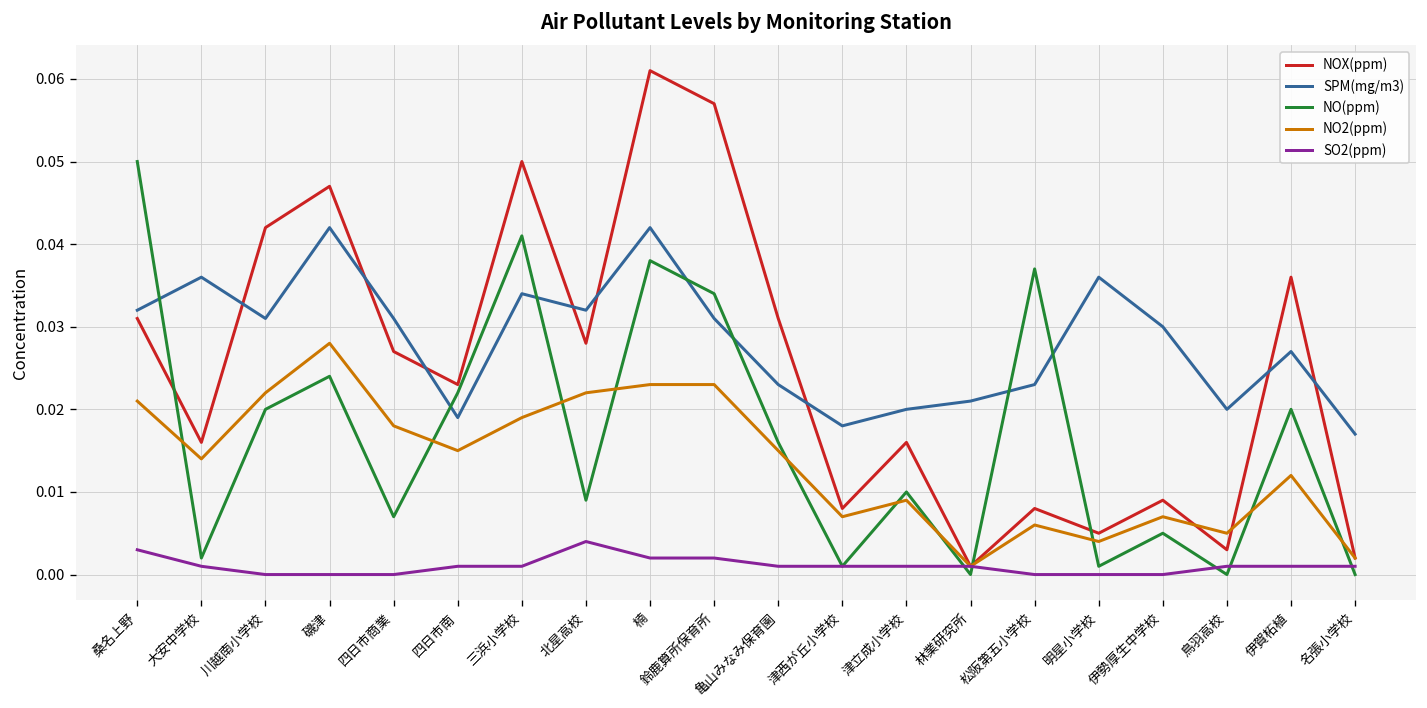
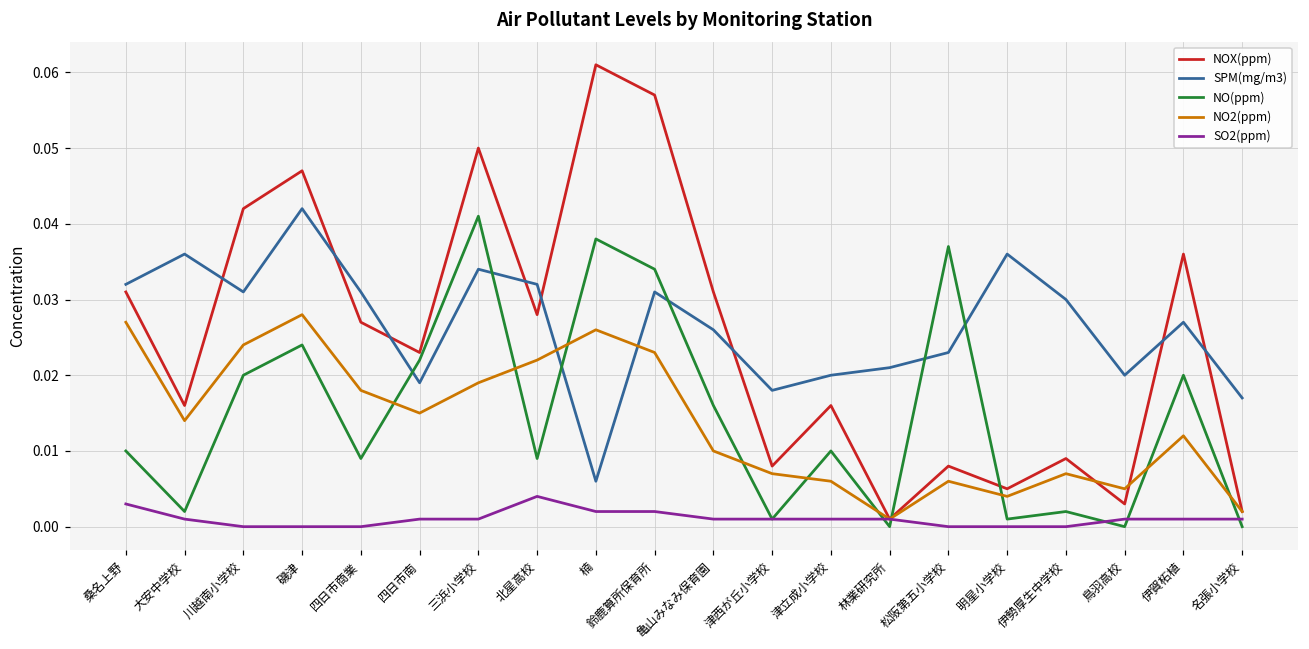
NO(ppm), 桑名上野: 0.05 -> 0.01
NO2(ppm), 桑名上野: 0.021 -> 0.027
NO2(ppm), 川越南小学校: 0.022 -> 0.024
NO(ppm), 四日市商業: 0.007 -> 0.009
SPM(mg/m3), 楠: 0.042 -> 0.006
NO2(ppm), 楠: 0.023 -> 0.026
SPM(mg/m3), 亀山みなみ保育園: 0.023 -> 0.026
NO2(ppm), 亀山みなみ保育園: 0.015 -> 0.010
NO2(ppm), 津立成小学校: 0.009 -> 0.006
NO(ppm), 伊勢厚生中学校: 0.005 -> 0.002
